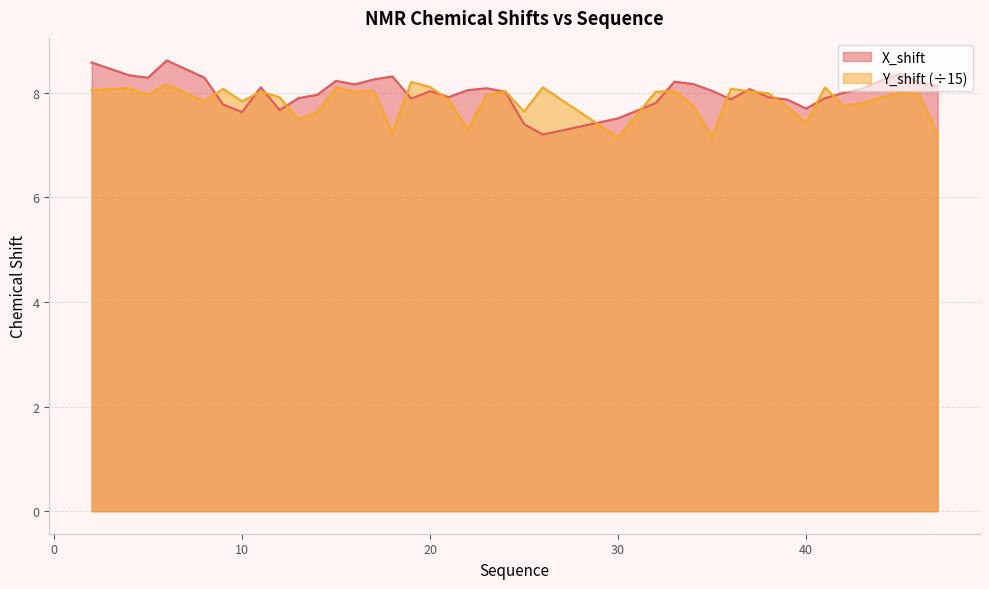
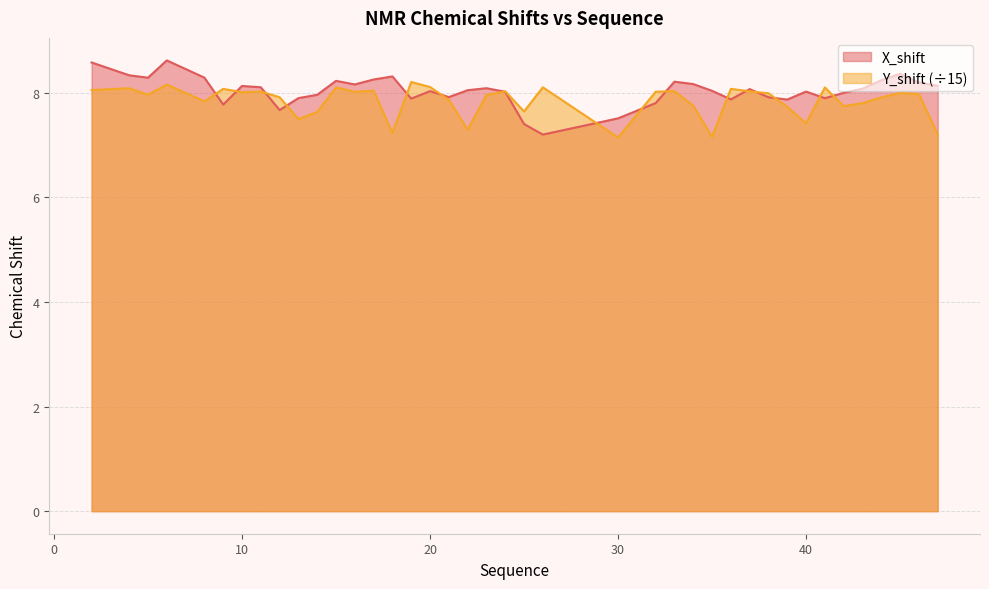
X_shift, 10: 7.6 -> 8.1
Y_shift (÷15), 10: 7.8 -> 8.0
X_shift, 40: 7.7 -> 8.0
